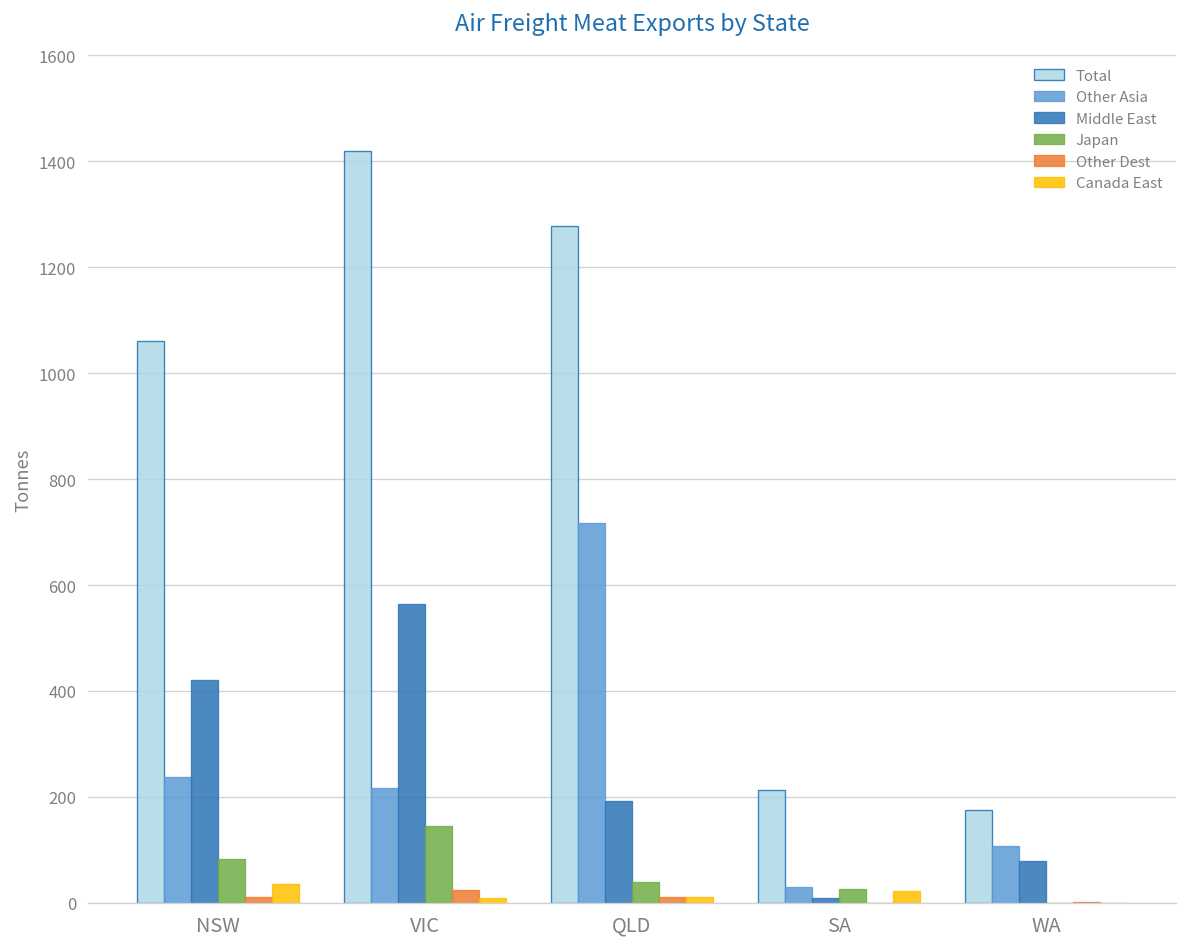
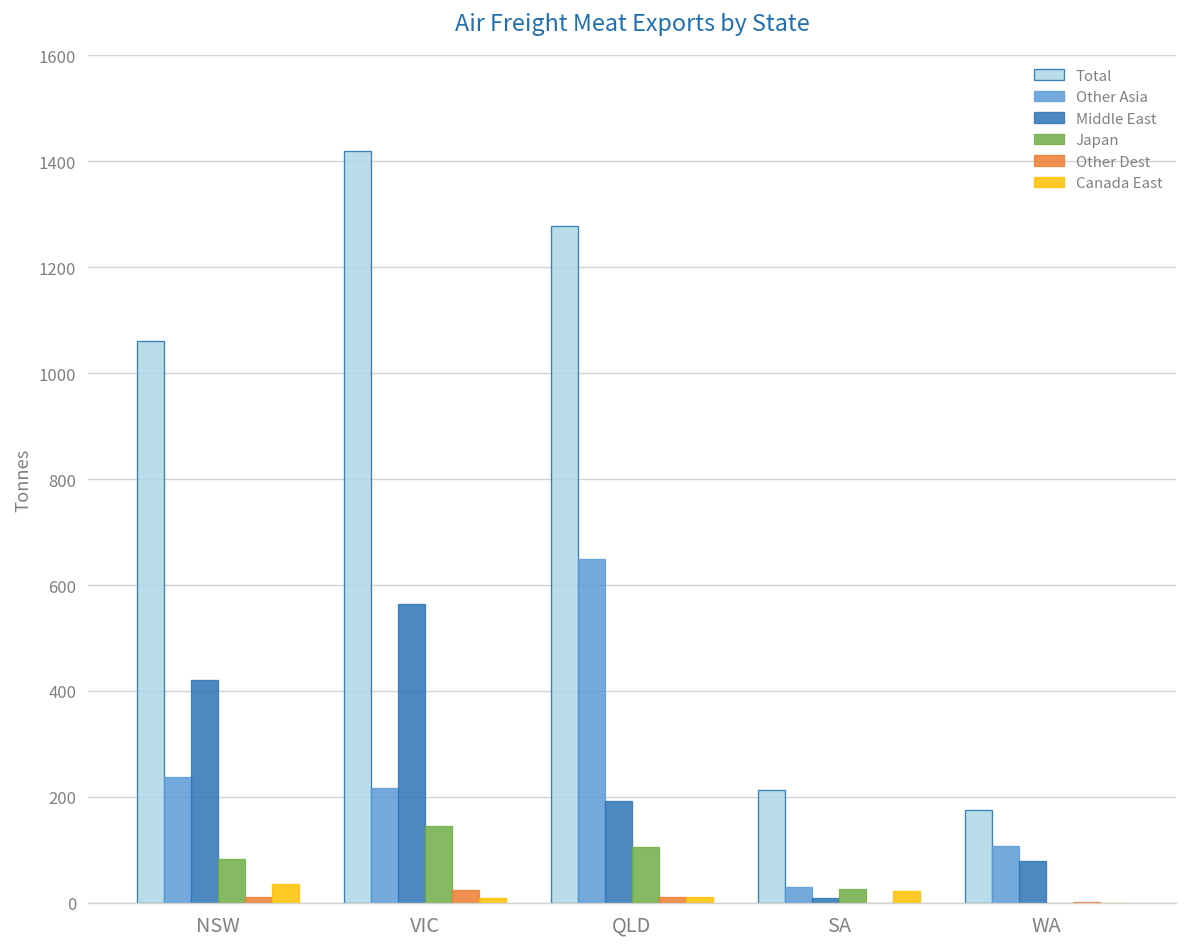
Other Asia, QLD: 720 -> 650
Japan, QLD: 40 -> 100
